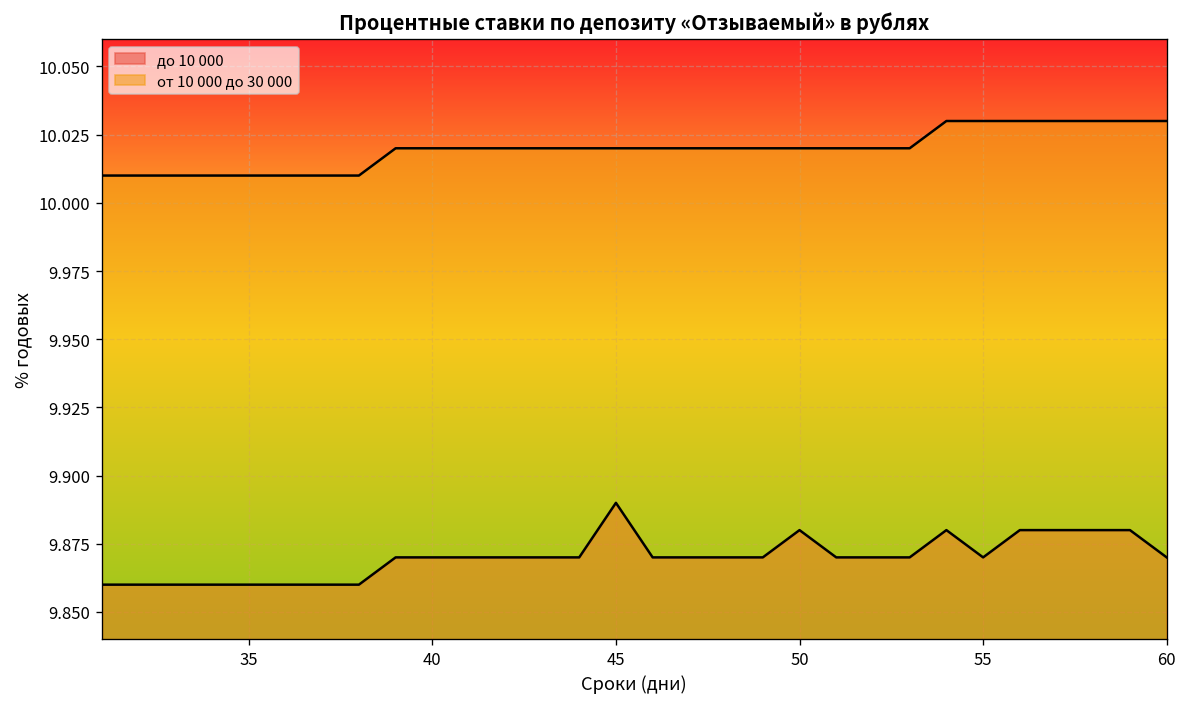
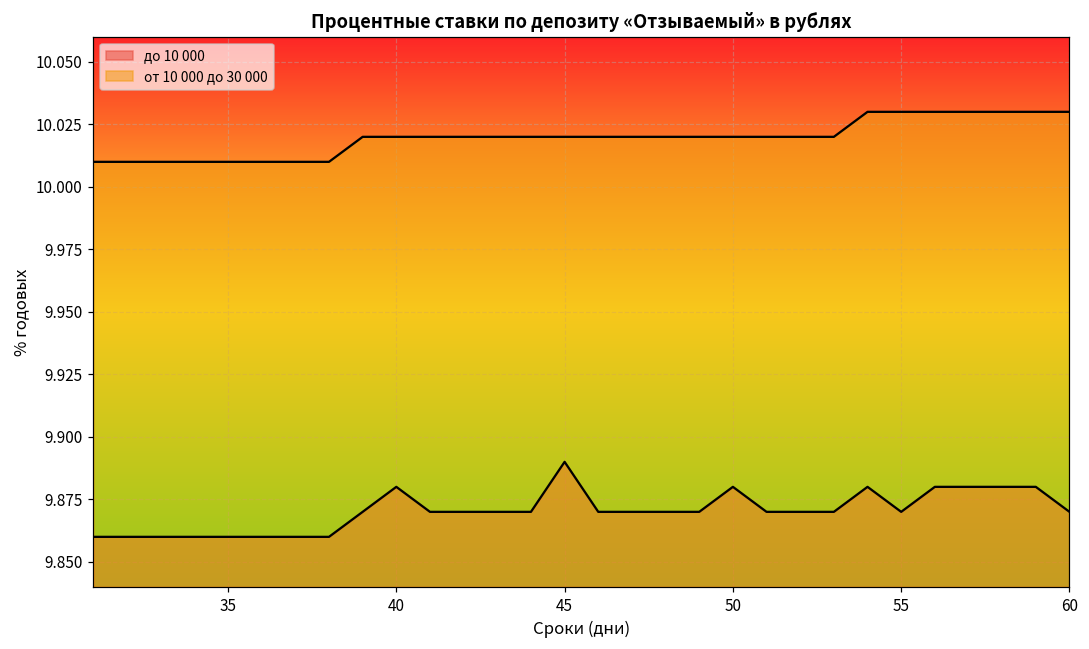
до 10 000, 40: 9.87 -> 9.88
